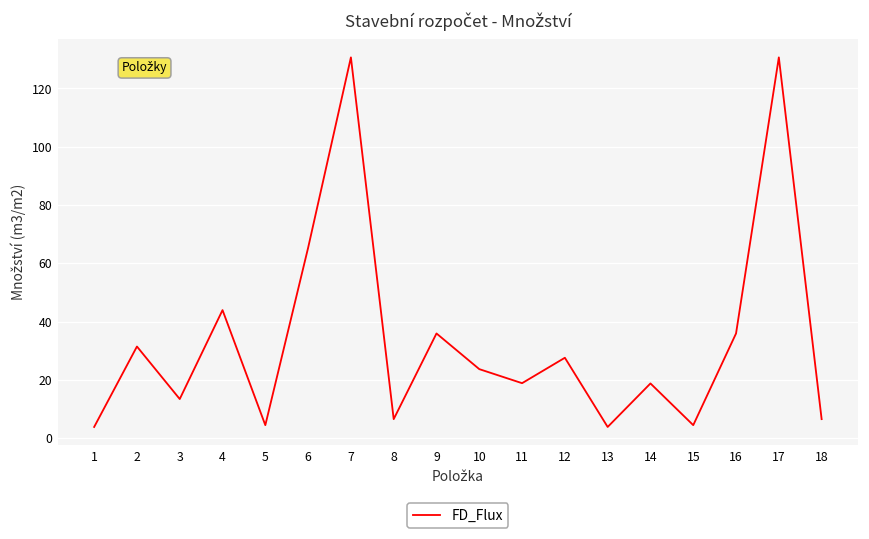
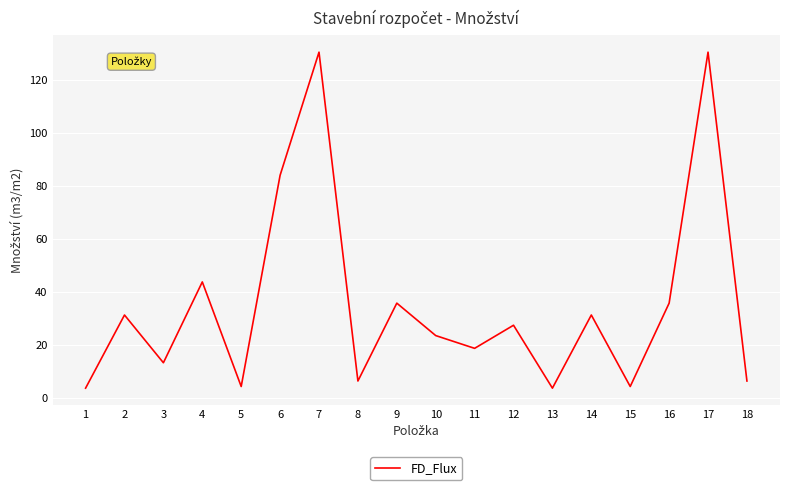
6: 65 -> 84
14: 19 -> 31
